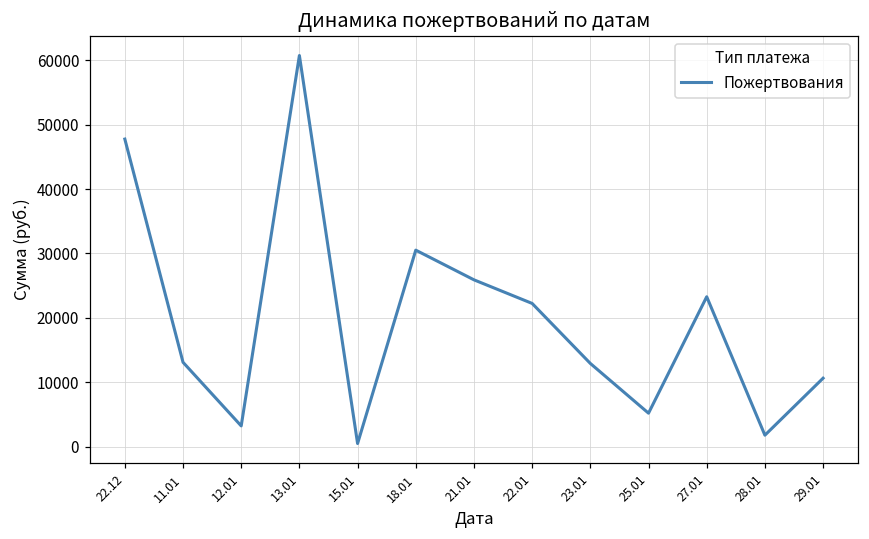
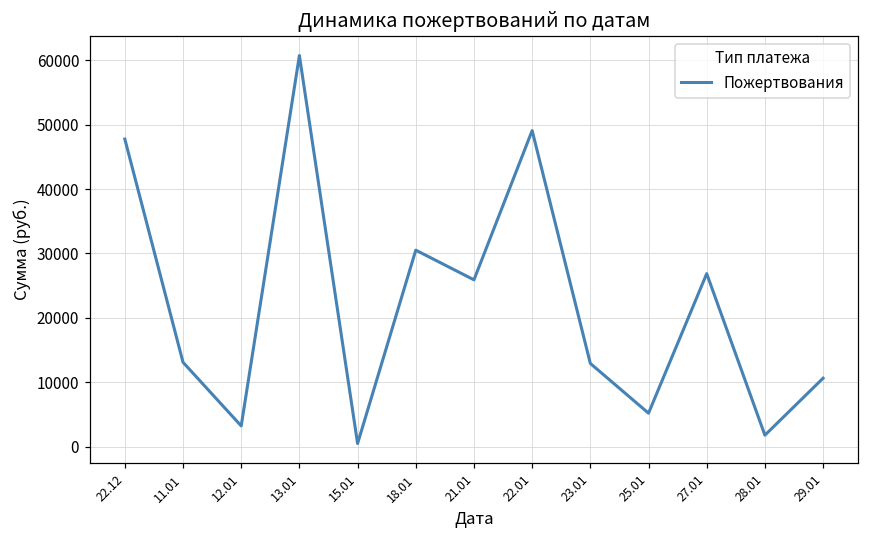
22.01: 22000 -> 49000
27.01: 23000 -> 27000
